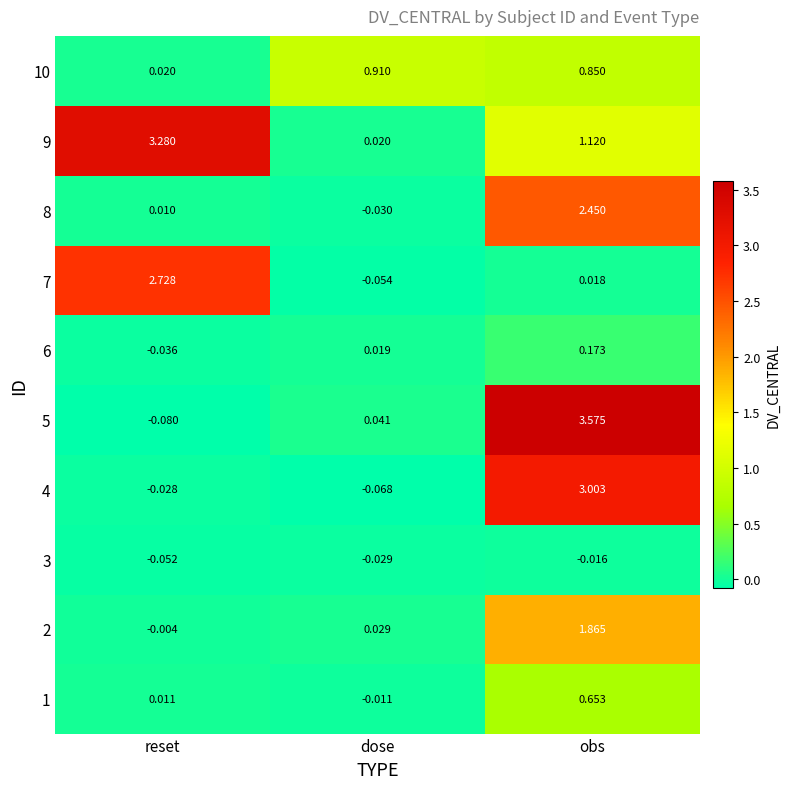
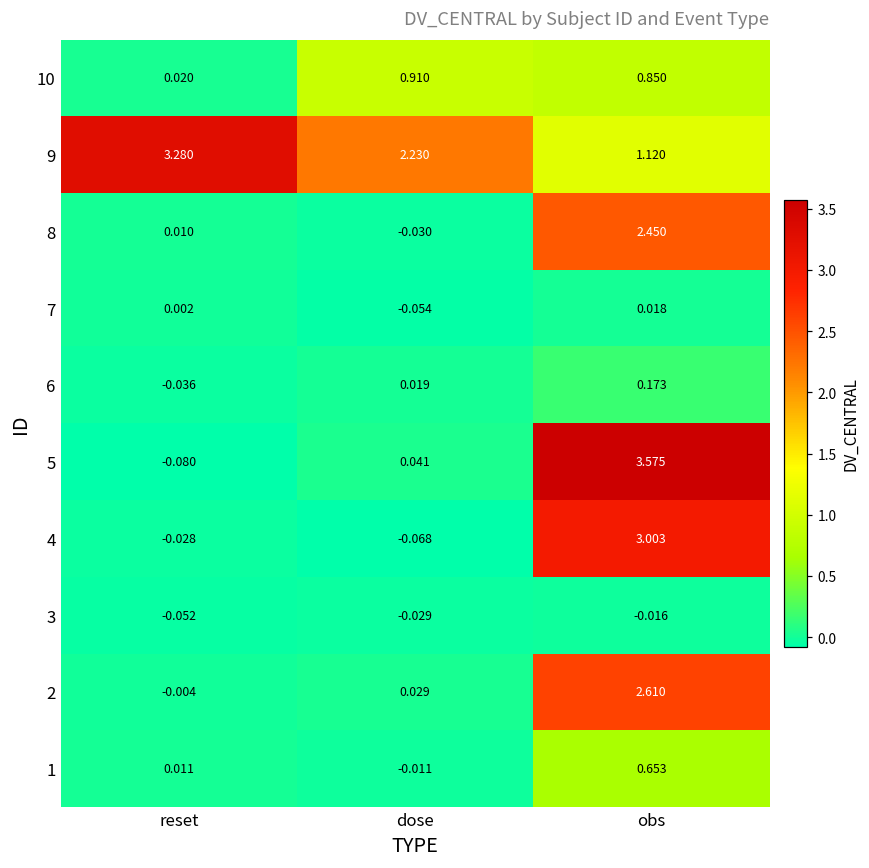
9, dose: 0.020 -> 2.230
7, reset: 2.728 -> 0.002
2, obs: 1.865 -> 2.610
